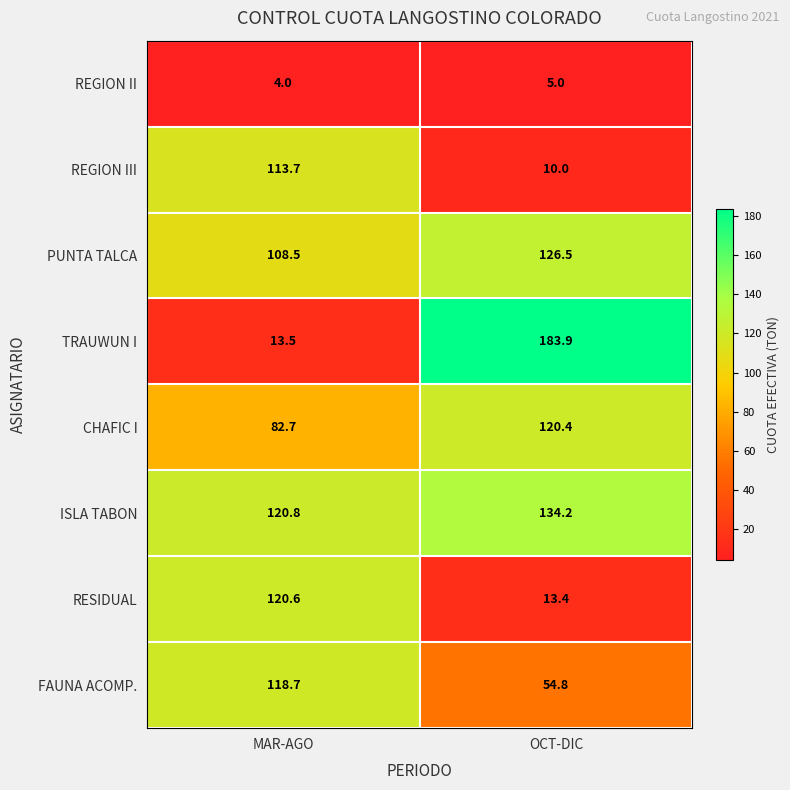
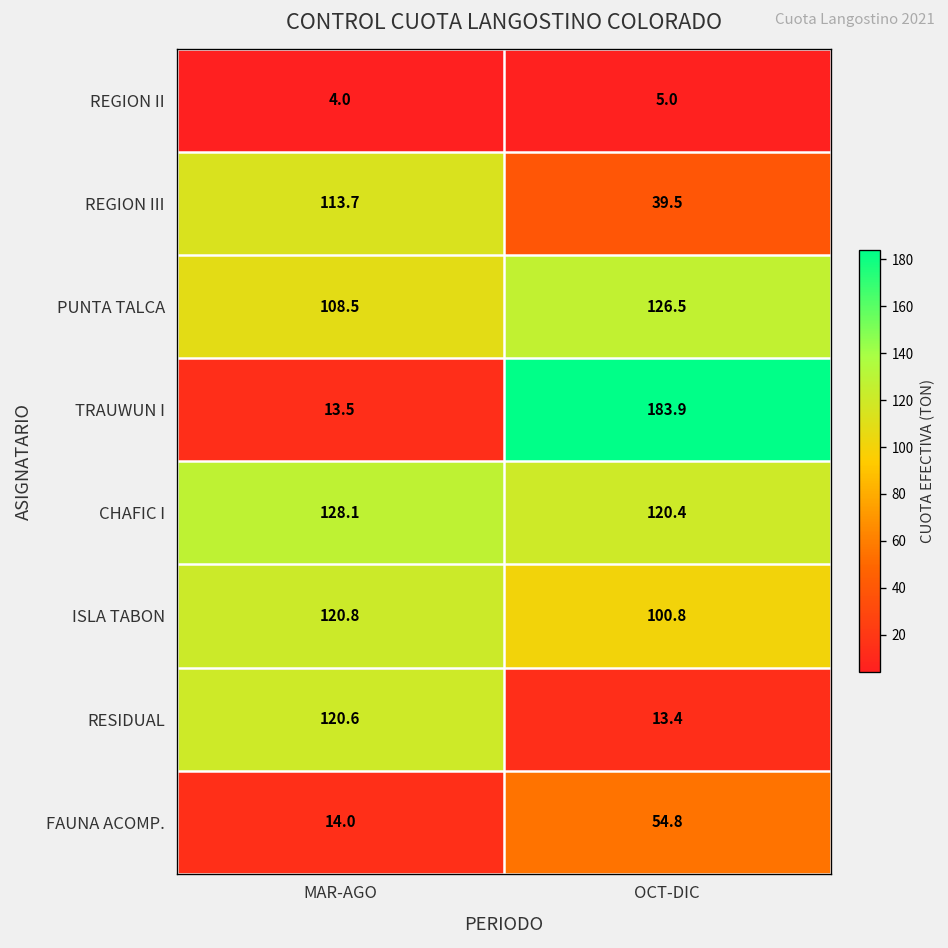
REGION III, OCT-DIC: 10.0 -> 39.5
CHAFIC I, MAR-AGO: 82.7 -> 128.1
ISLA TABON, OCT-DIC: 134.2 -> 100.8
FAUNA ACOMP., MAR-AGO: 118.7 -> 14.0
